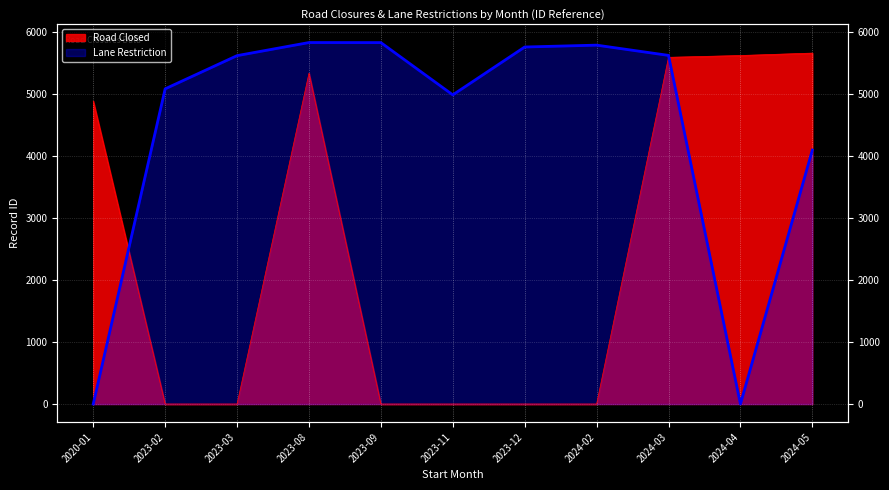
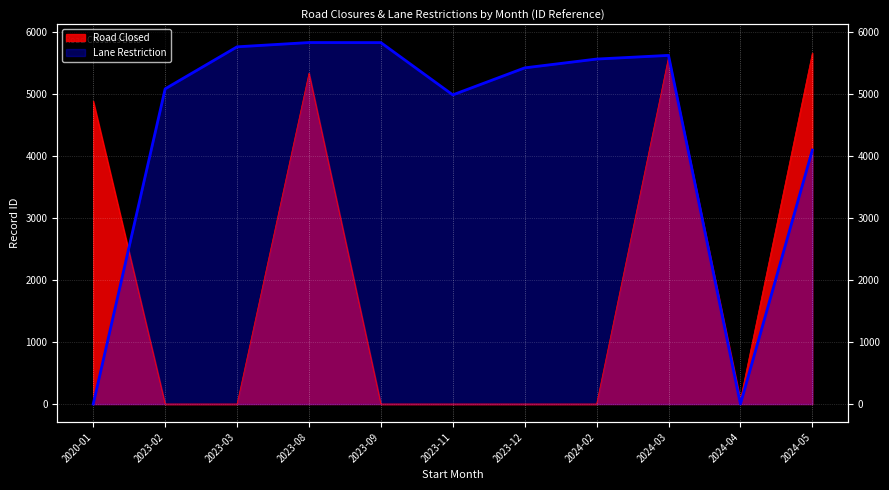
Lane Restriction, 2023-03: 5600 -> 5800
Lane Restriction, 2023-12: 5800 -> 5400
Lane Restriction, 2024-02: 5800 -> 5600
Road Closed, 2024-04: 5600 -> 100
